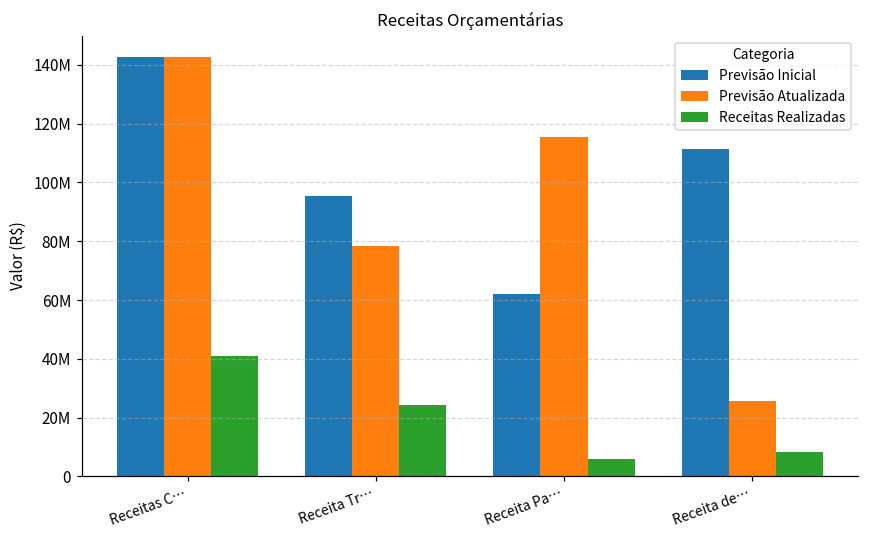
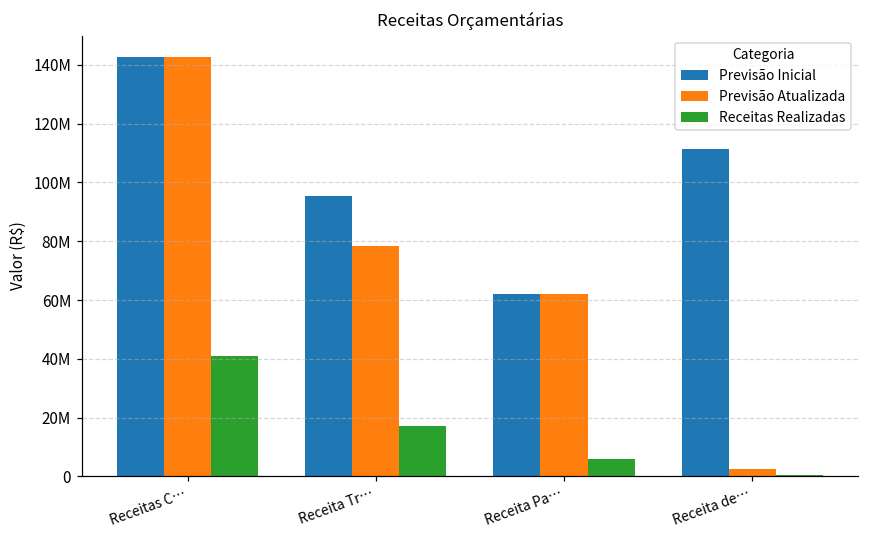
Receitas Realizadas, Receita Tr…: 24000000 -> 17000000
Previsão Atualizada, Receita Pa…: 115000000 -> 62000000
Previsão Atualizada, Receita de…: 26000000 -> 3000000
Receitas Realizadas, Receita de…: 8000000 -> 1000000
